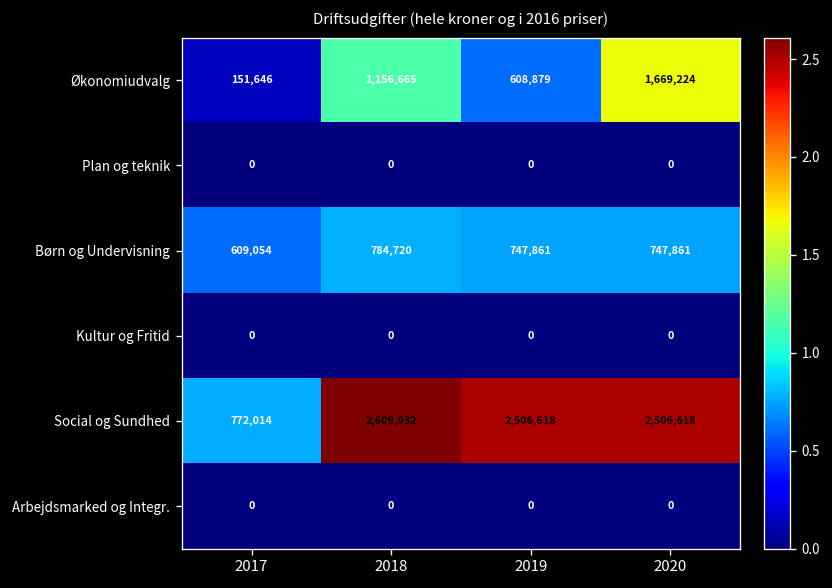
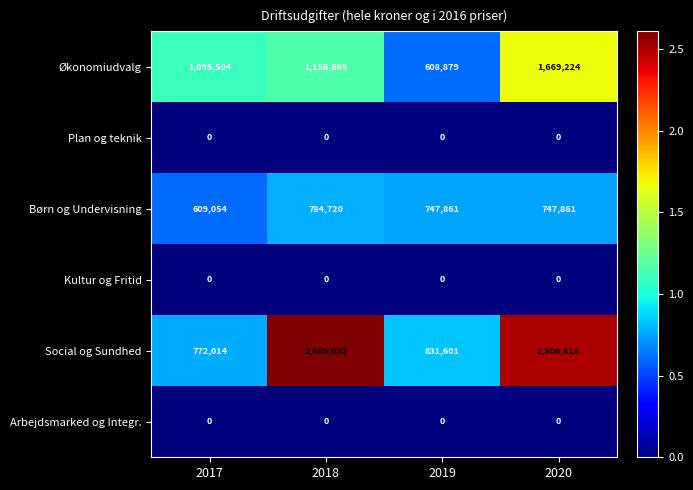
Økonomiudvalg, 2017: 151,646 -> 1,095,504
Social og Sundhed, 2019: 2,506,618 -> 831,601
